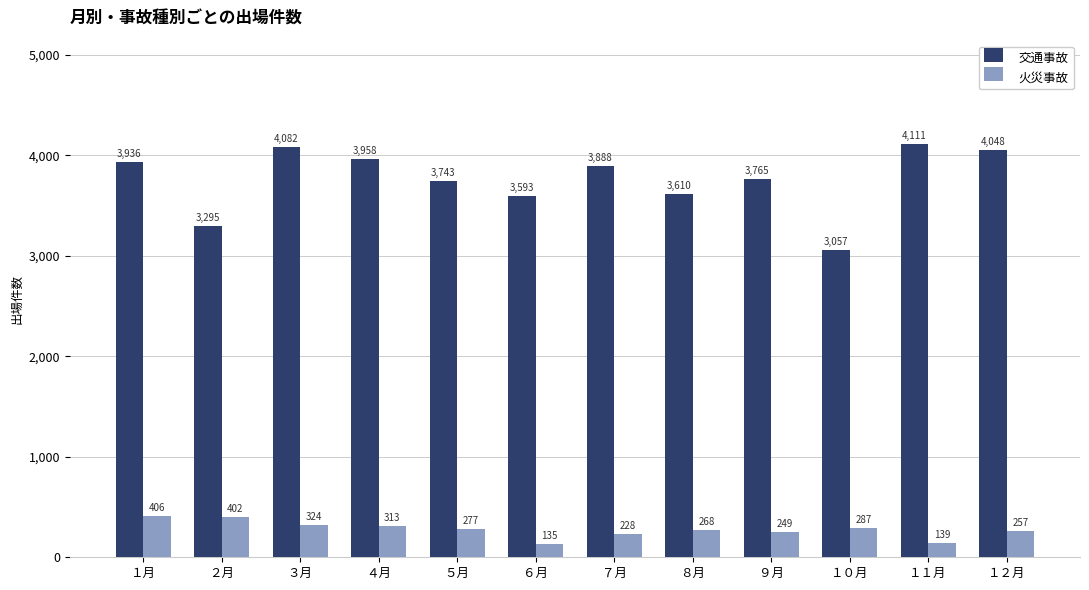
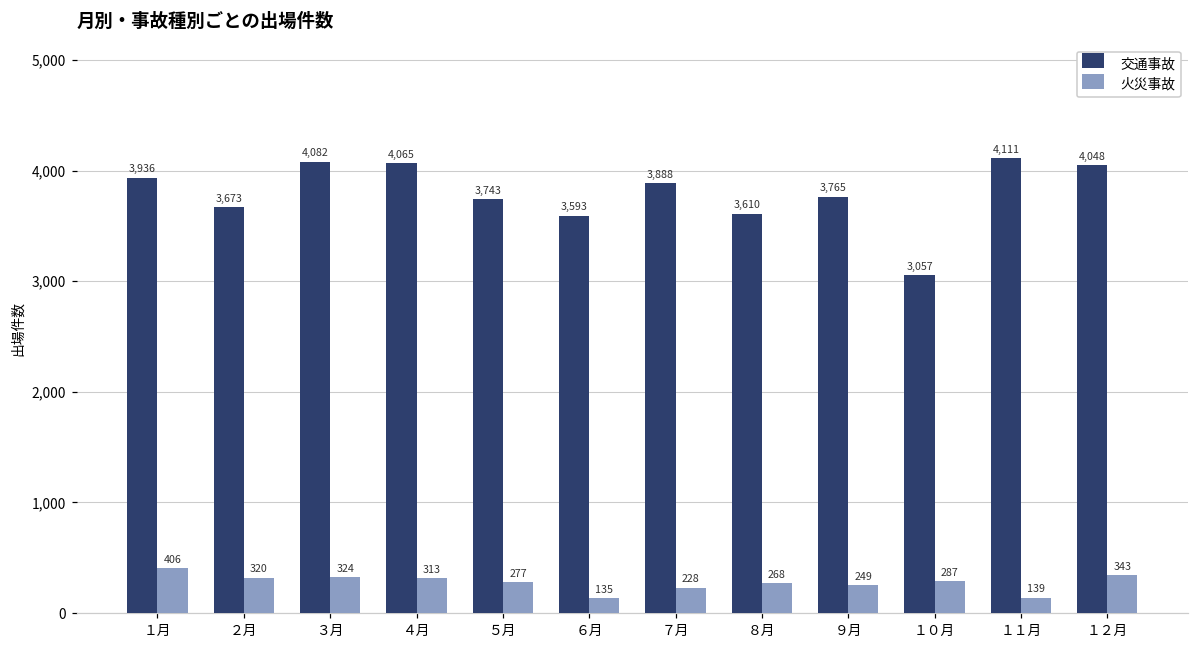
交通事故, ２月: 3,295 -> 3,673
火災事故, ２月: 402 -> 320
交通事故, ４月: 3,958 -> 4,065
火災事故, １２月: 257 -> 343
